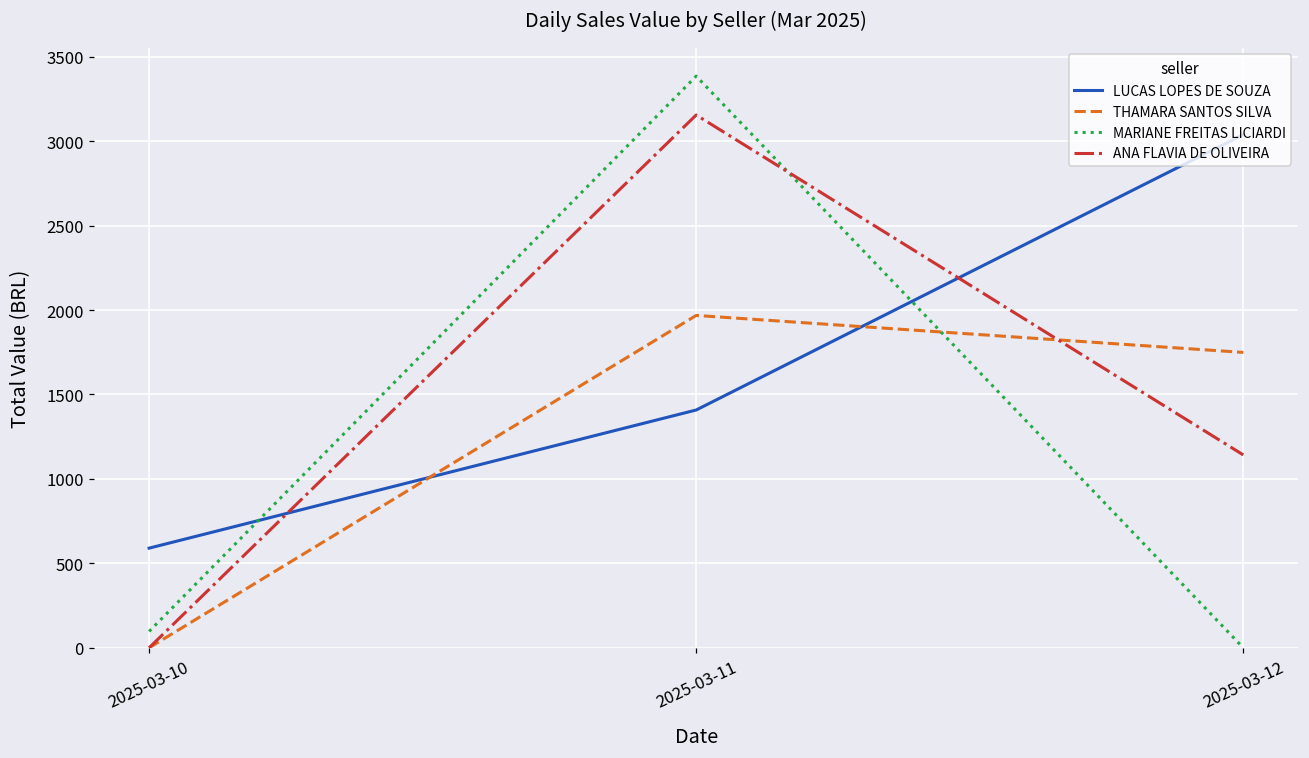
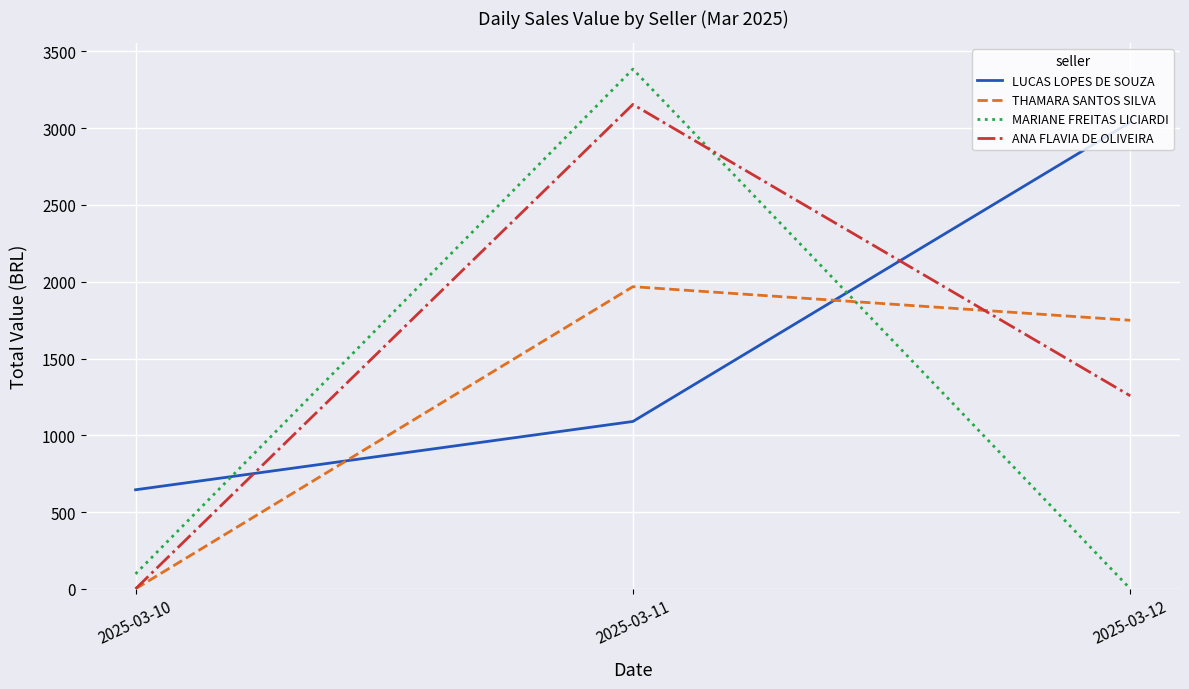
LUCAS LOPES DE SOUZA, 2025-03-10: 590 -> 650
LUCAS LOPES DE SOUZA, 2025-03-11: 1410 -> 1090
ANA FLAVIA DE OLIVEIRA, 2025-03-12: 1140 -> 1260
